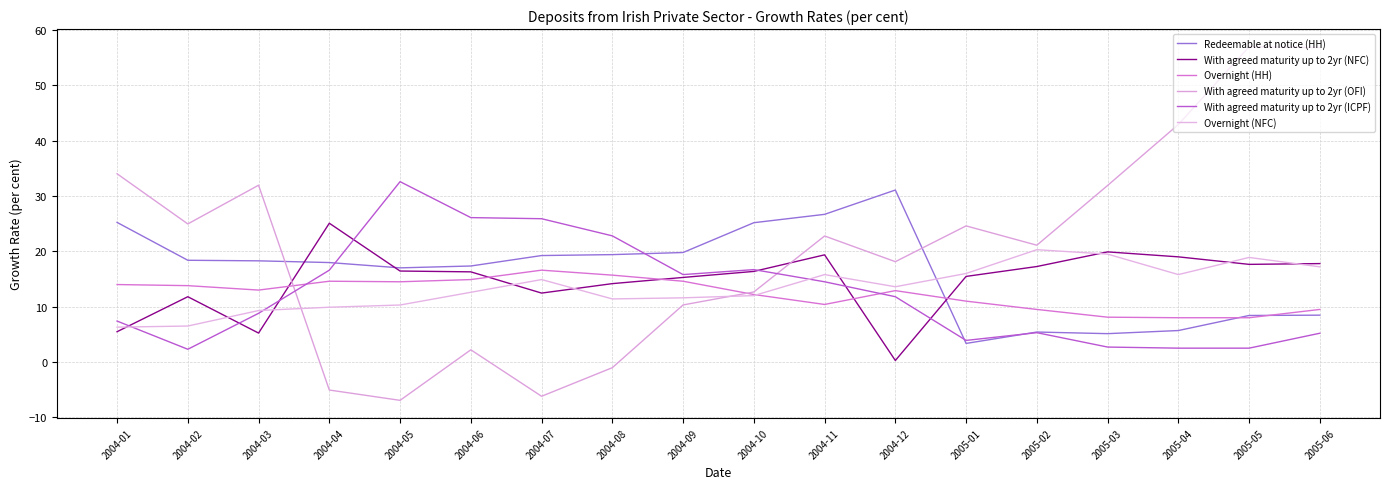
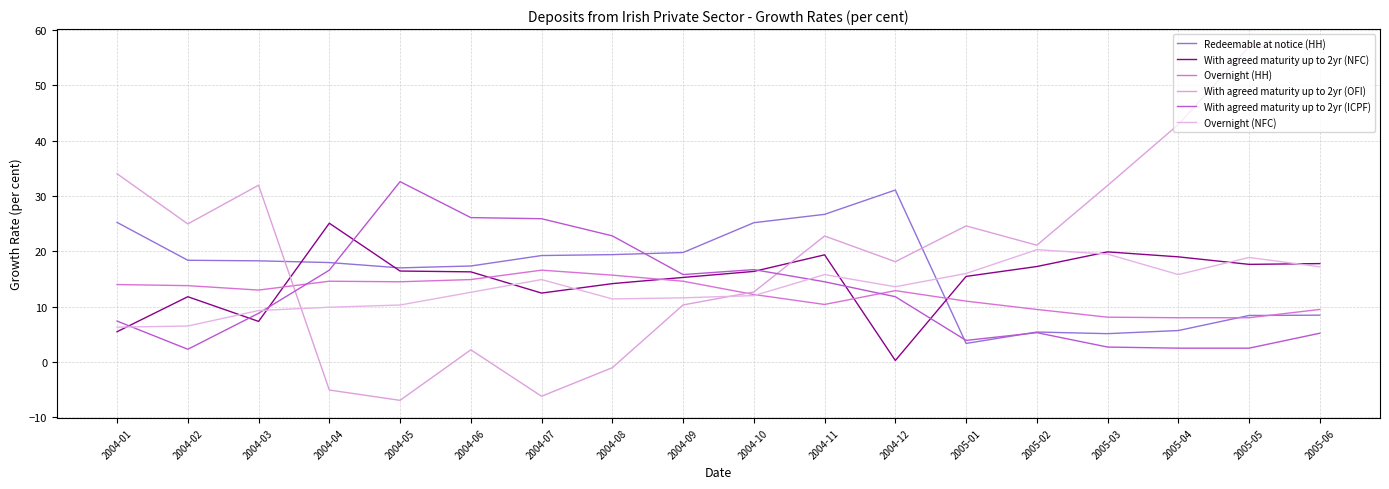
With agreed maturity up to 2yr (NFC), 2004-03: 5 -> 7
